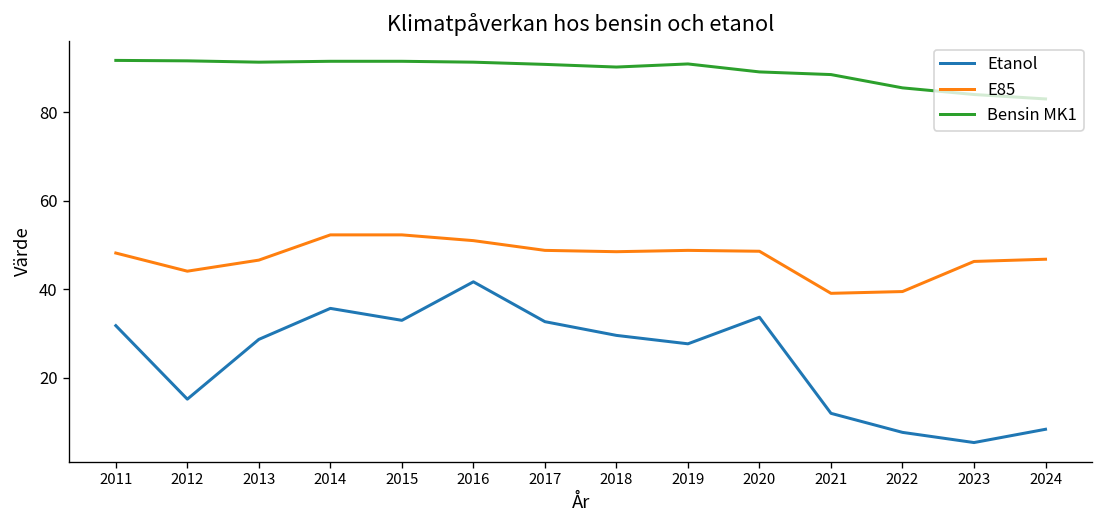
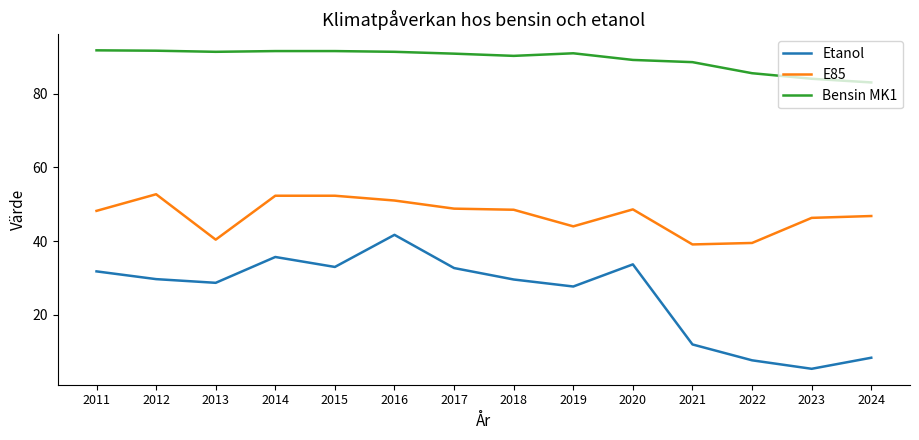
Etanol, 2012: 15 -> 30
E85, 2012: 44 -> 53
E85, 2013: 47 -> 40
E85, 2019: 49 -> 44
